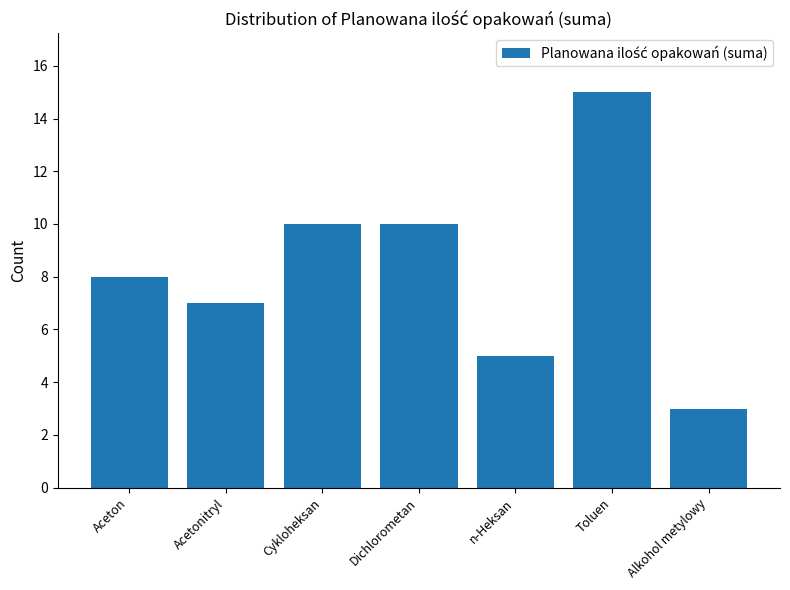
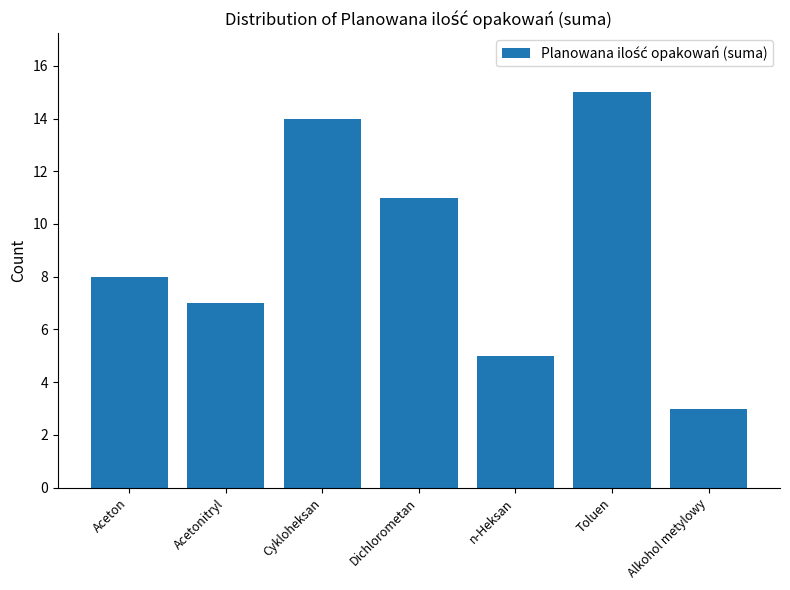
Cykloheksan: 10 -> 14
Dichlorometan: 10 -> 11
